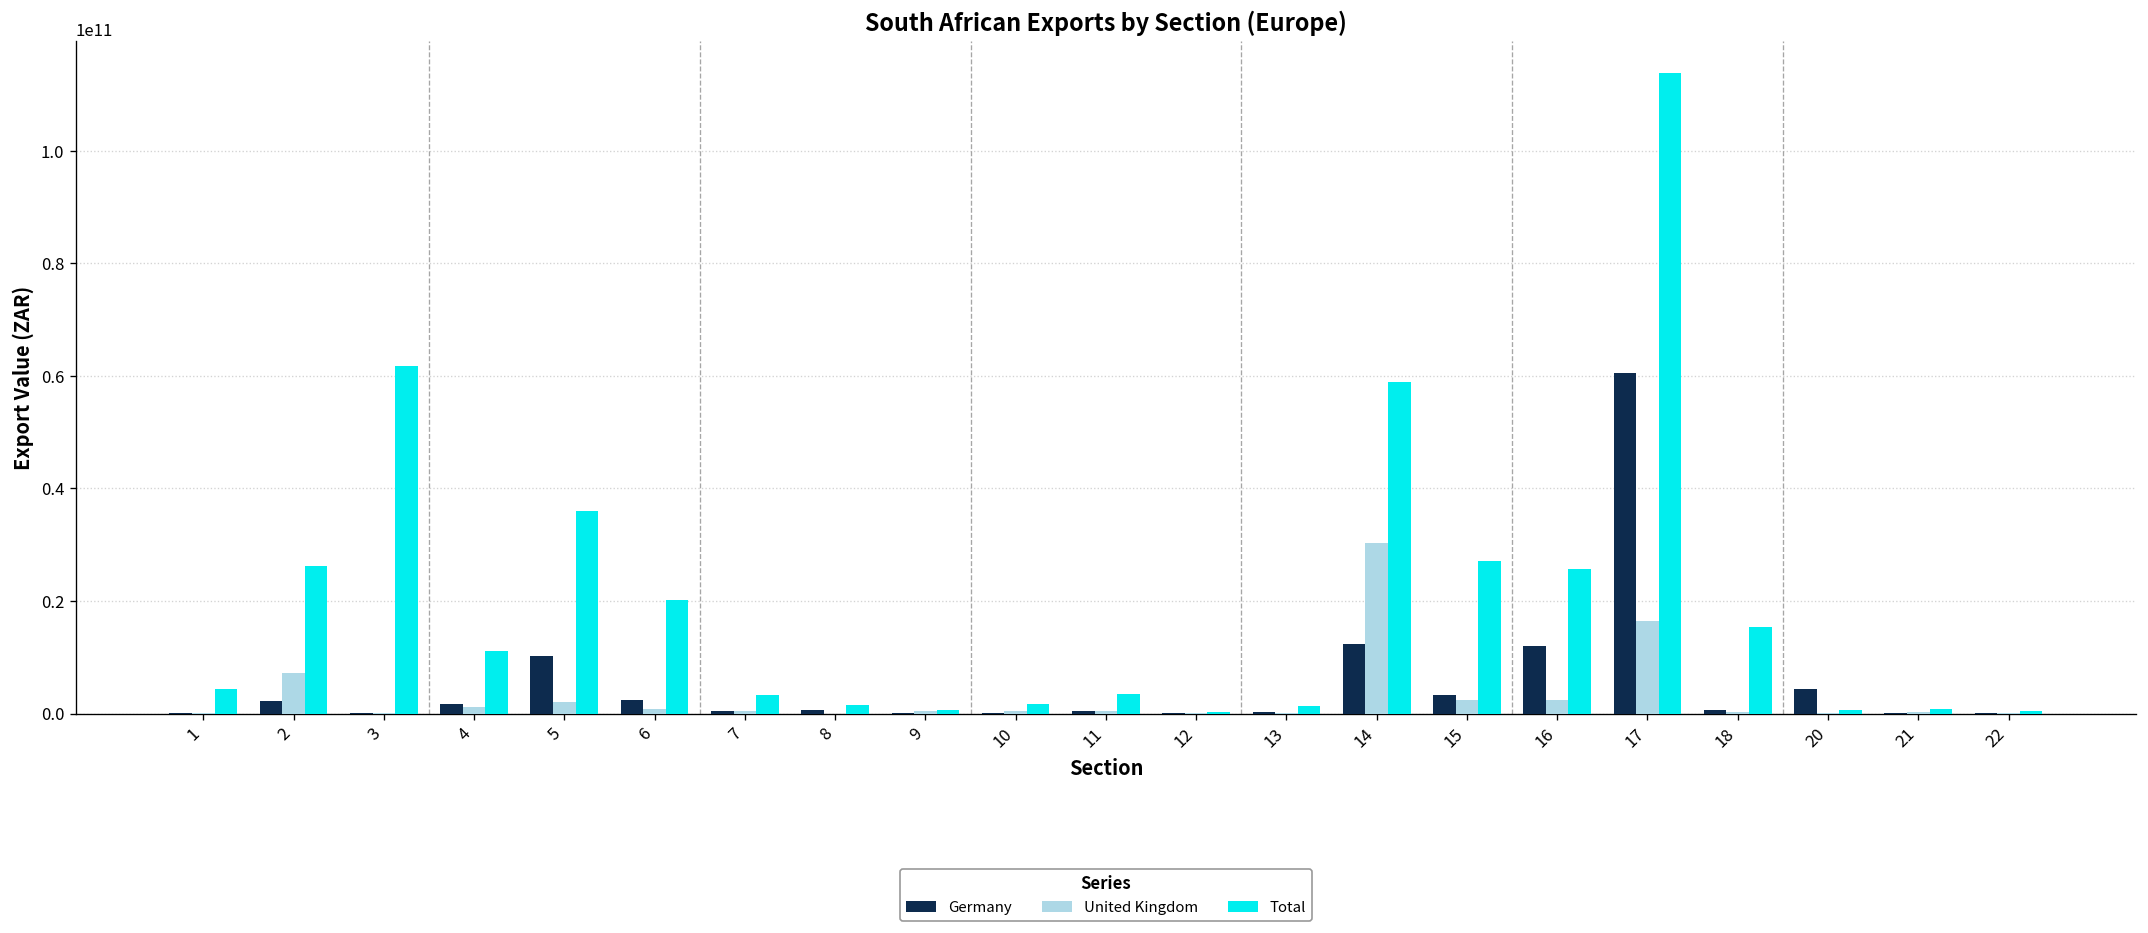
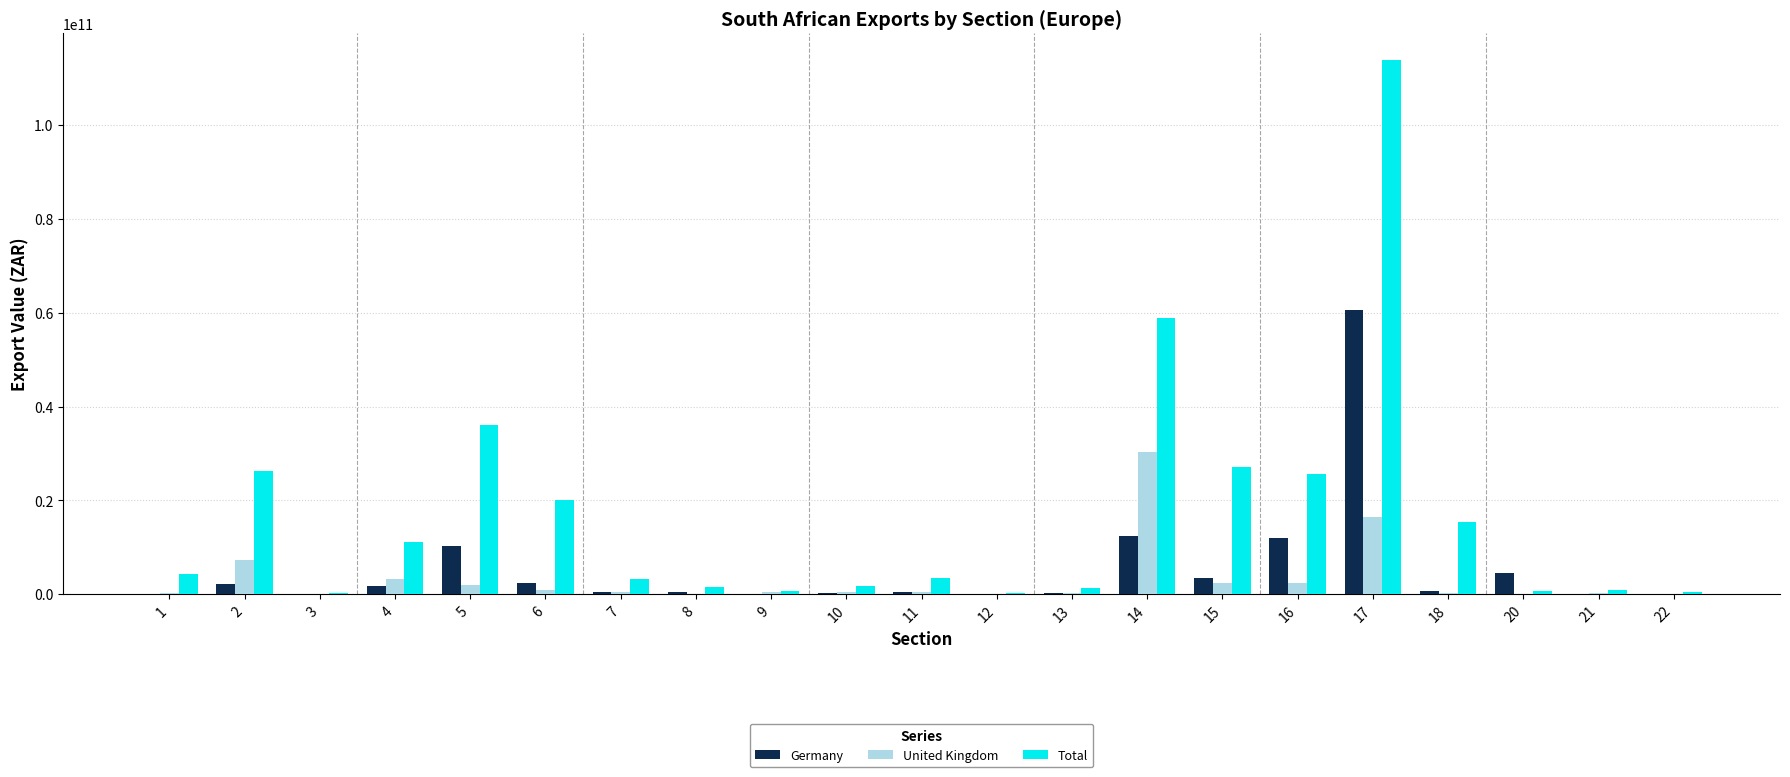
Total, 3: 62000000000 -> 0
United Kingdom, 4: 1000000000 -> 3000000000
